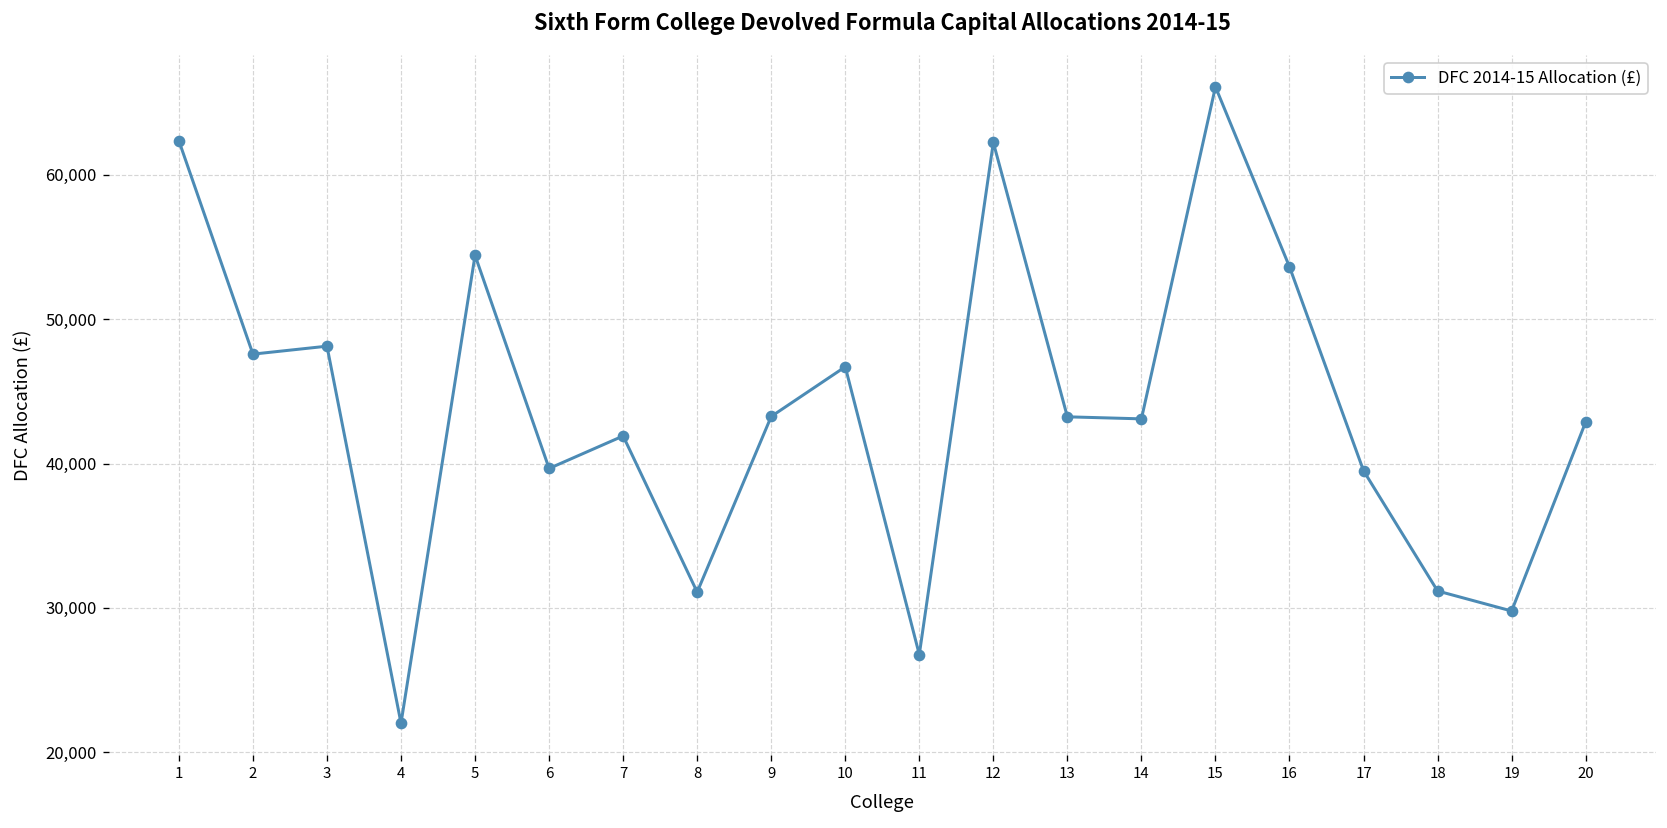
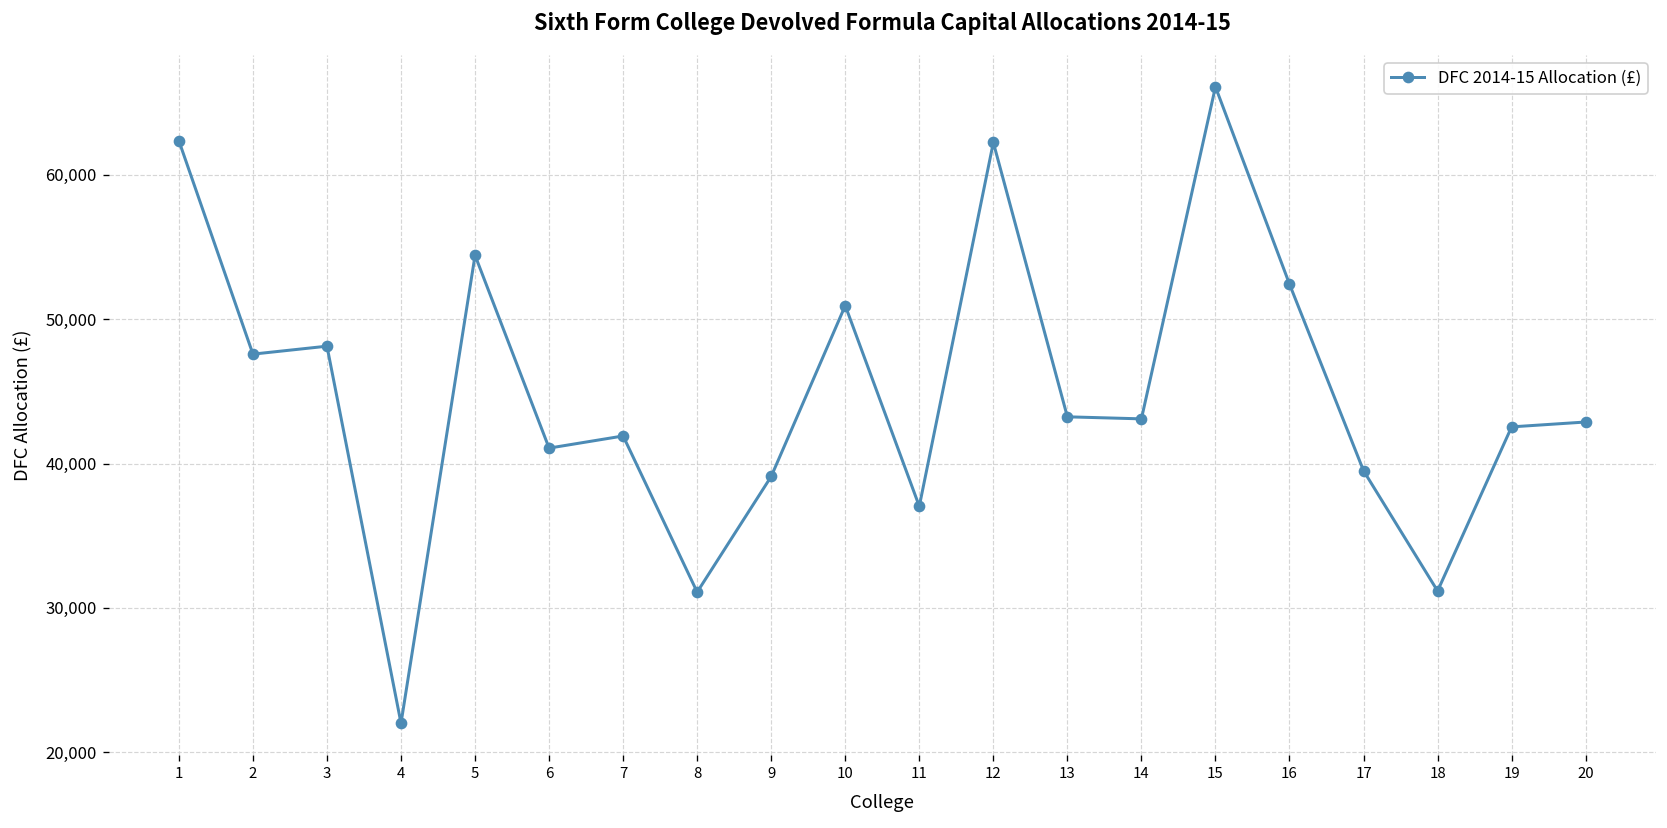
6: 39,700 -> 41,100
9: 43,300 -> 39,100
10: 46,700 -> 50,900
11: 26,800 -> 37,000
16: 53,600 -> 52,400
19: 29,800 -> 42,500
